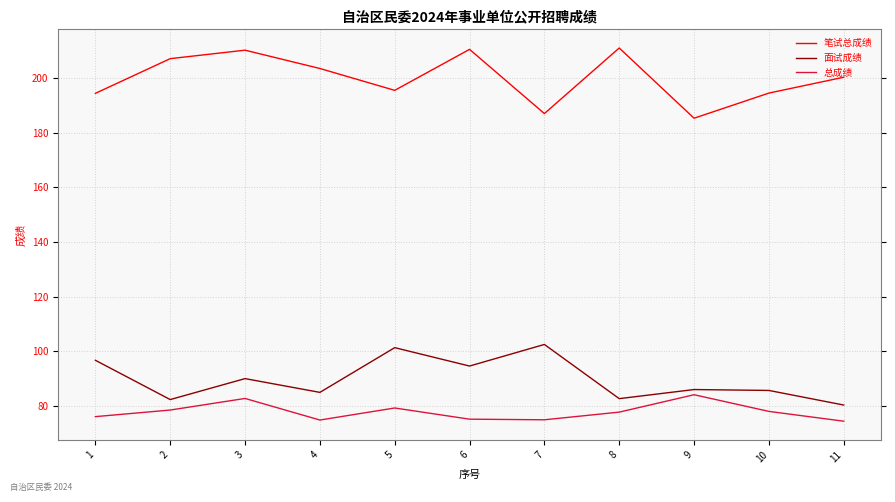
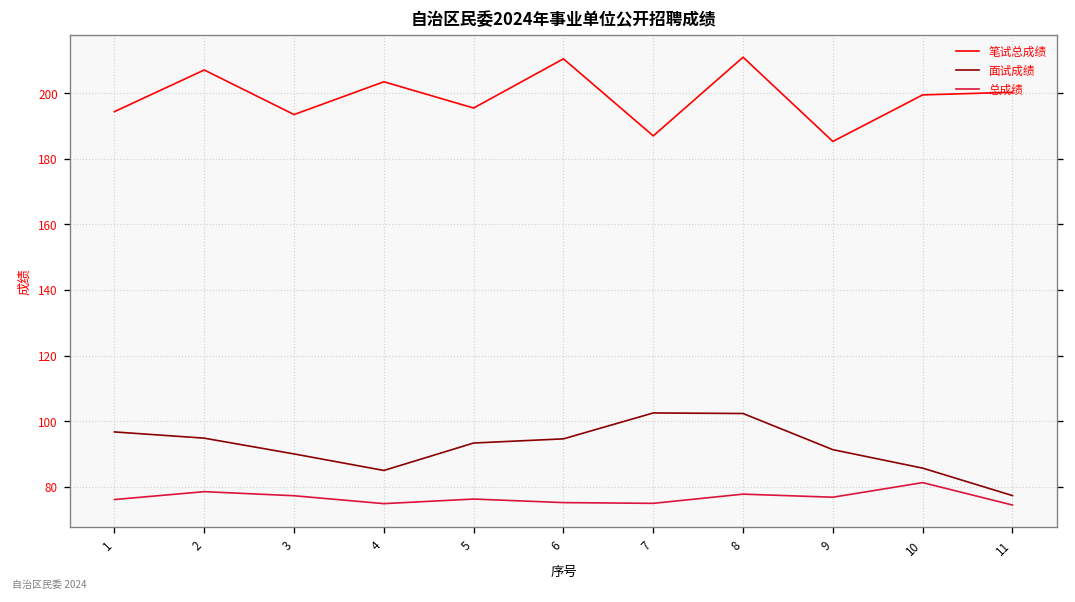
面试成绩, 2: 82 -> 95
笔试总成绩, 3: 210 -> 194
总成绩, 3: 83 -> 77
面试成绩, 5: 101 -> 93
总成绩, 5: 79 -> 76
面试成绩, 8: 83 -> 102
面试成绩, 9: 86 -> 91
总成绩, 9: 84 -> 77
笔试总成绩, 10: 195 -> 200
总成绩, 10: 78 -> 81
面试成绩, 11: 80 -> 77
